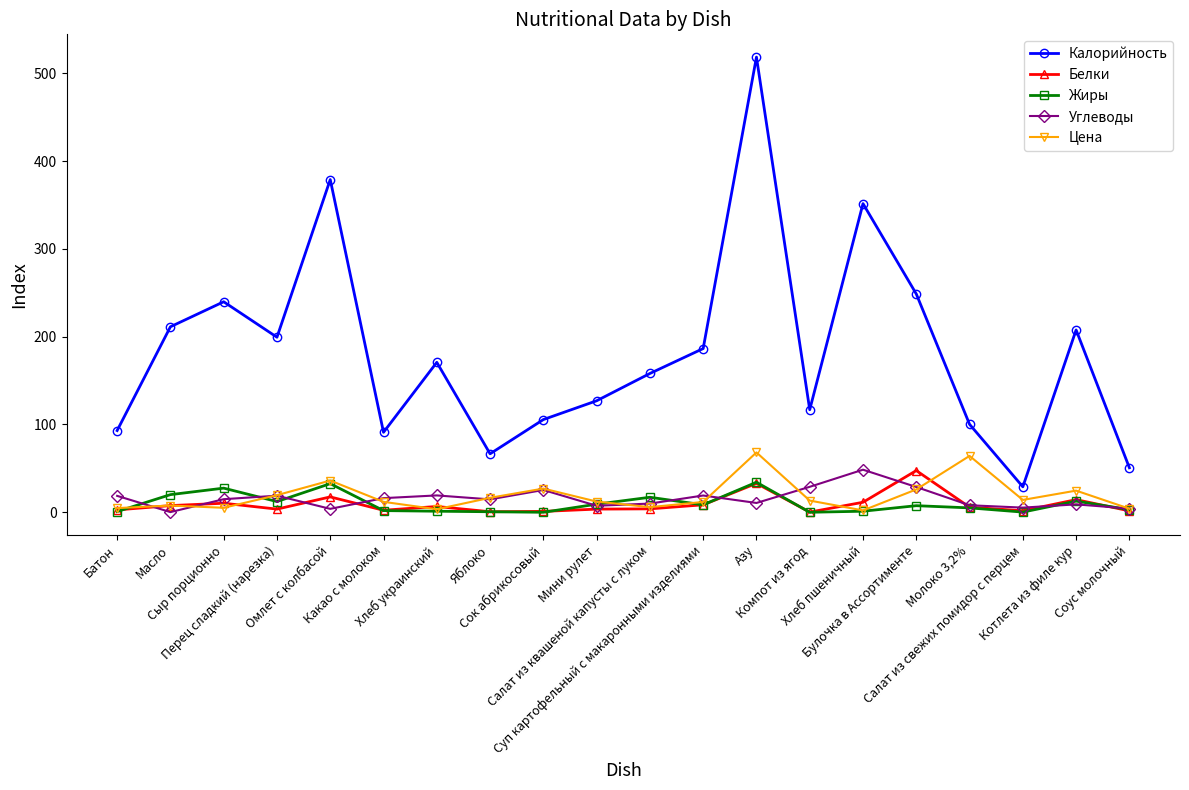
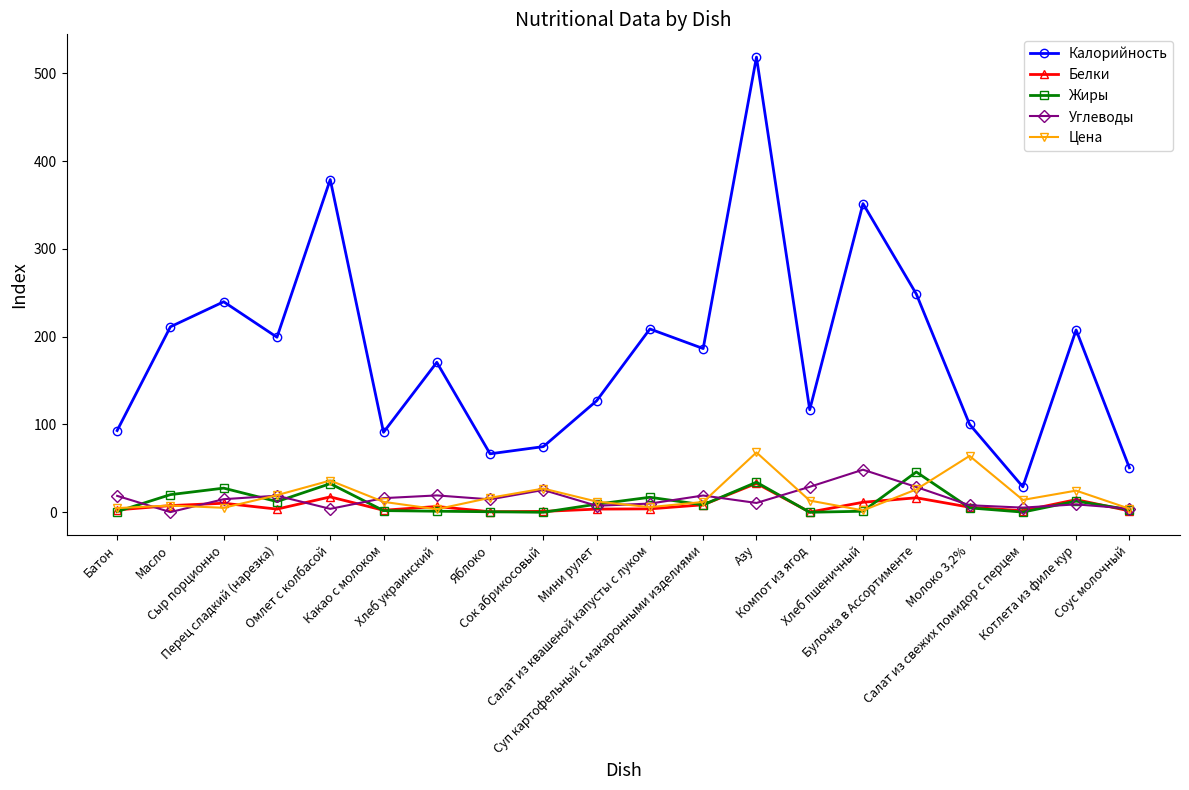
Калорийность, Сок абрикосовый: 110 -> 70
Калорийность, Салат из квашеной капусты с луком: 160 -> 210
Белки, Булочка в Ассортименте: 50 -> 20
Жиры, Булочка в Ассортименте: 10 -> 50
